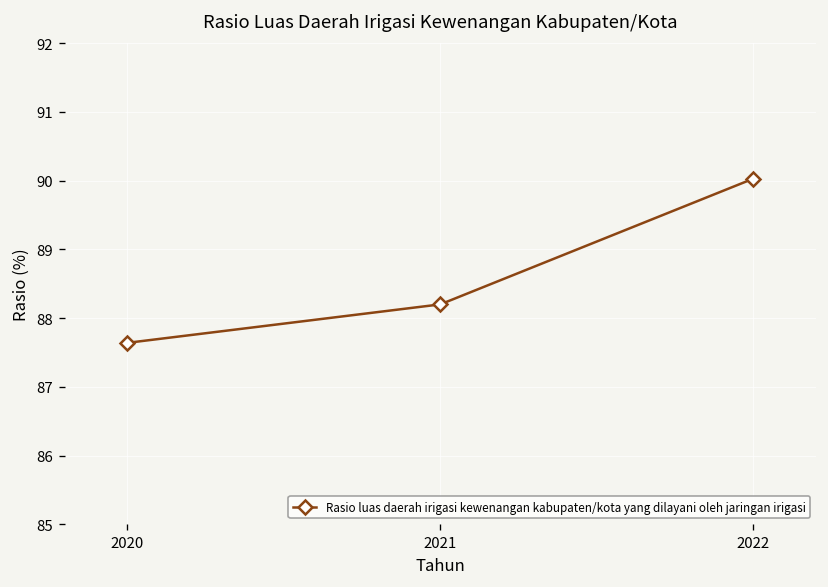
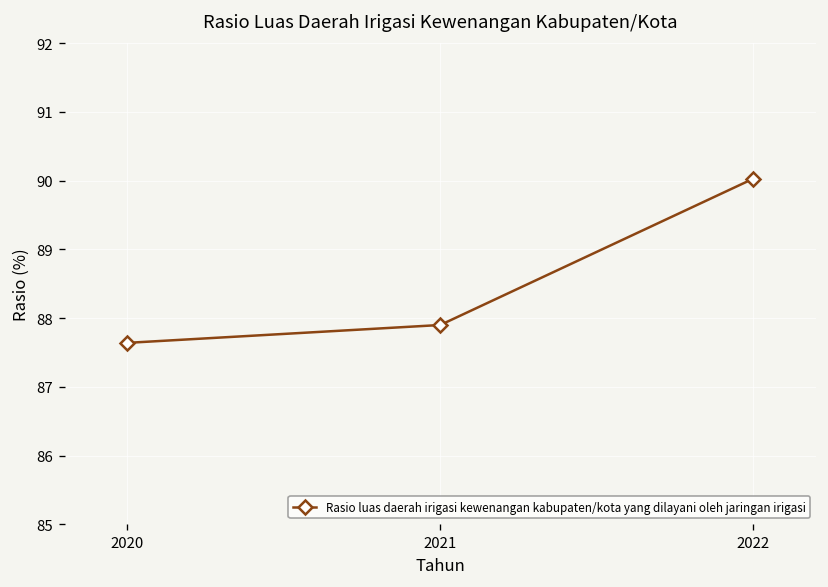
2021: 88.2 -> 87.9
